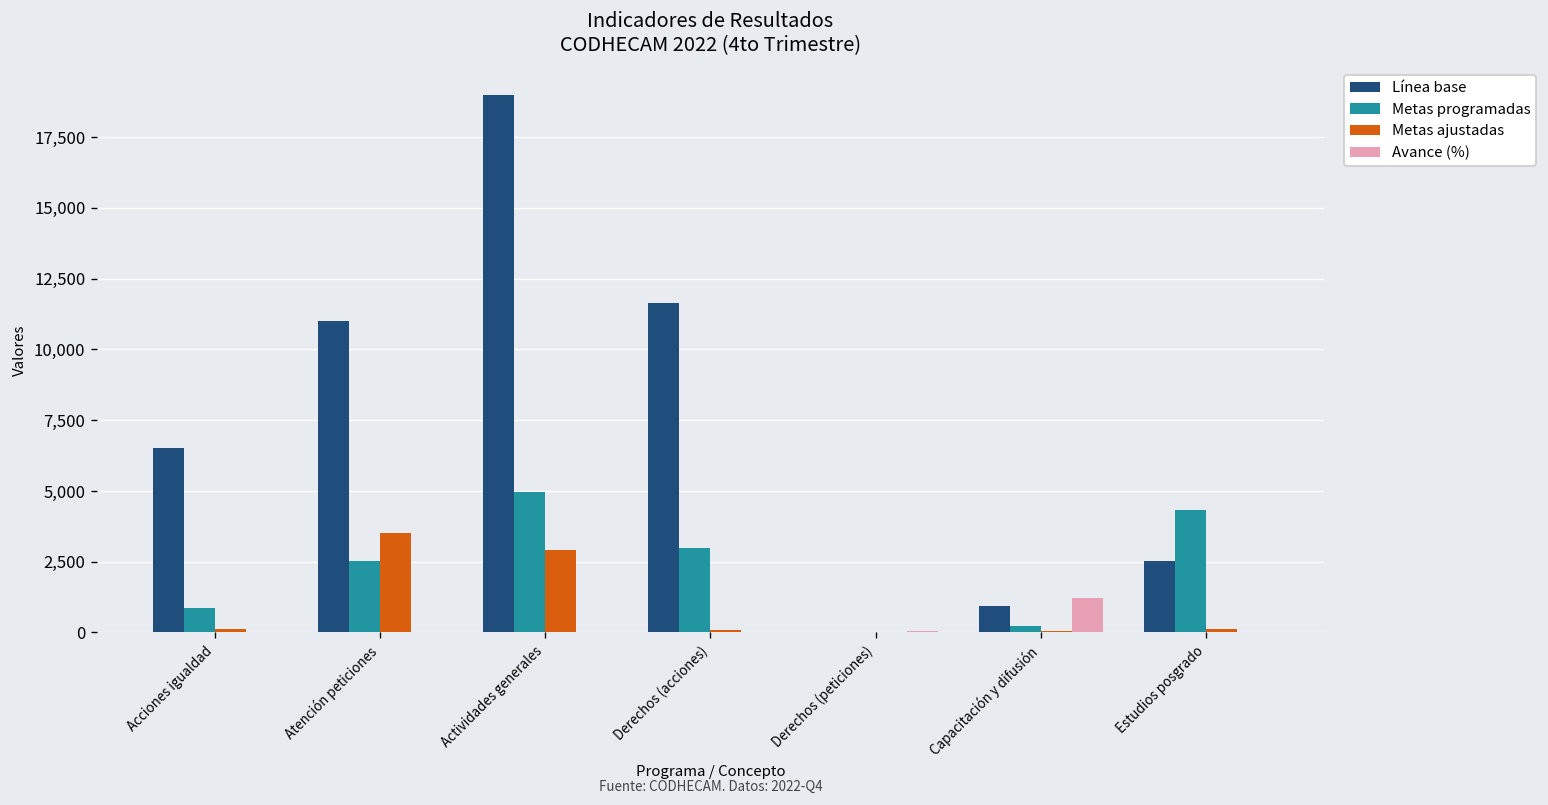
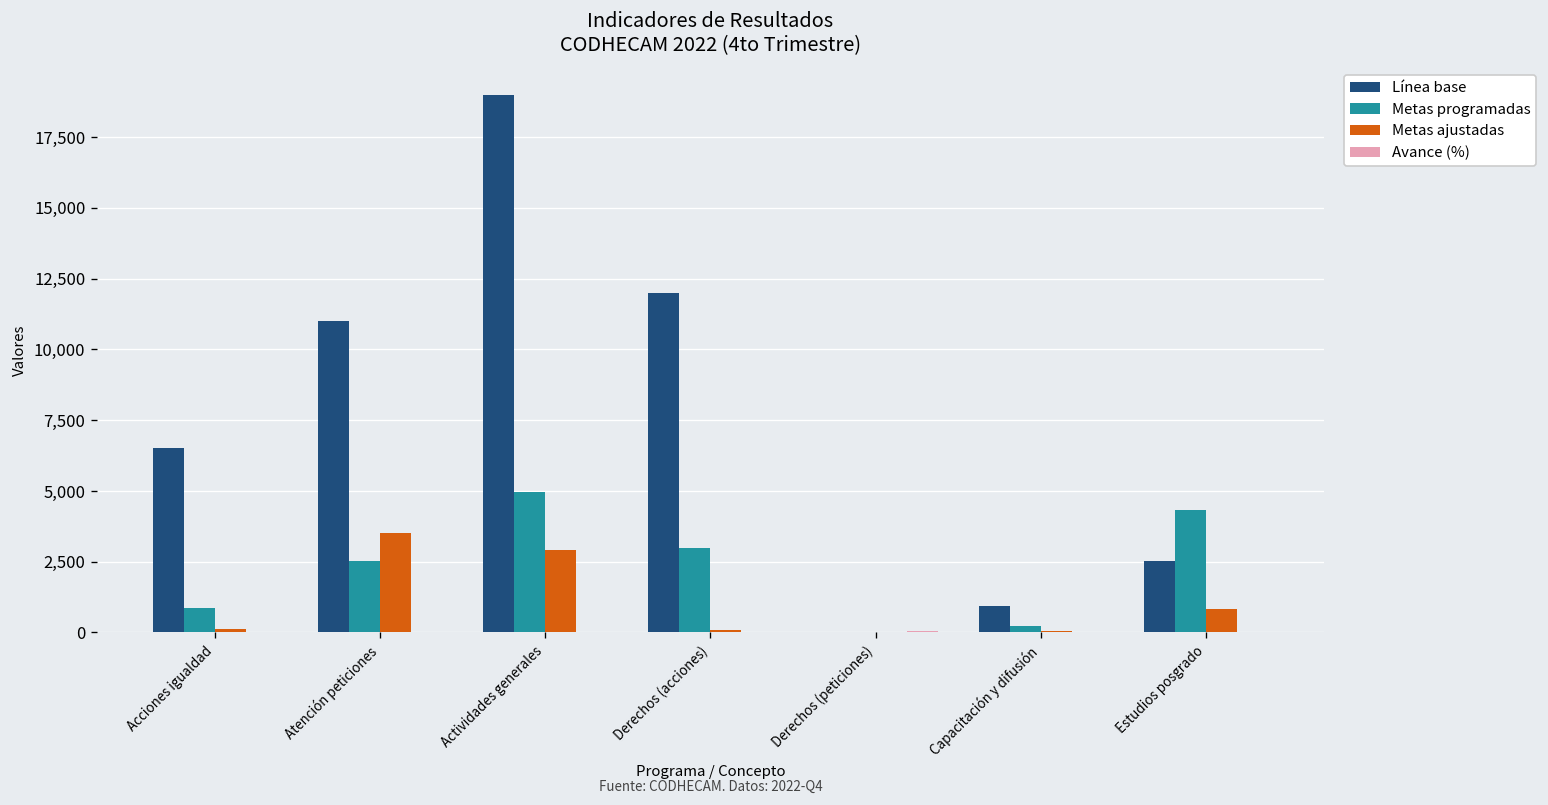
Línea base, Derechos (acciones): 11,600 -> 12,000
Avance (%), Capacitación y difusión: 1,200 -> 0
Metas ajustadas, Estudios posgrado: 100 -> 800
